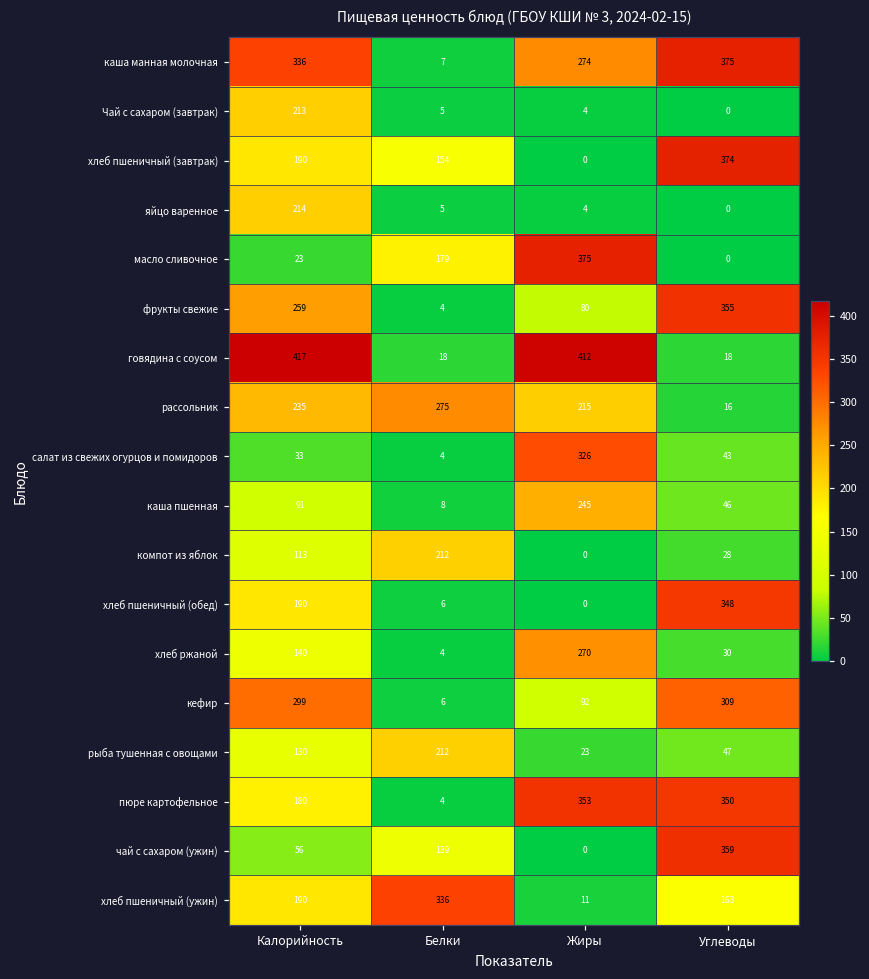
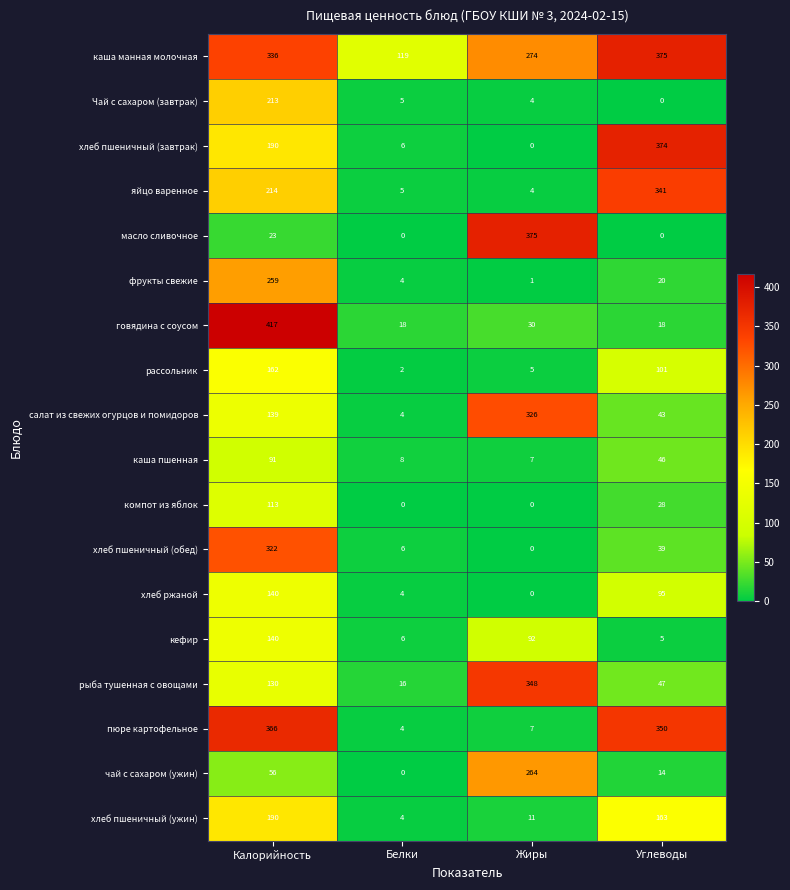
каша манная молочная, Белки: 7 -> 119
хлеб пшеничный (завтрак), Белки: 154 -> 6
яйцо варенное, Углеводы: 0 -> 341
масло сливочное, Белки: 179 -> 0
фрукты свежие, Жиры: 80 -> 1
фрукты свежие, Углеводы: 355 -> 20
говядина с соусом, Жиры: 412 -> 30
рассольник, Калорийность: 235 -> 162
рассольник, Белки: 275 -> 2
рассольник, Жиры: 215 -> 5
рассольник, Углеводы: 16 -> 101
салат из свежих огурцов и помидоров, Калорийность: 33 -> 139
каша пшенная, Жиры: 245 -> 7
компот из яблок, Белки: 212 -> 0
хлеб пшеничный (обед), Калорийность: 190 -> 322
хлеб пшеничный (обед), Углеводы: 348 -> 39
хлеб ржаной, Жиры: 270 -> 0
хлеб ржаной, Углеводы: 30 -> 95
кефир, Калорийность: 299 -> 140
кефир, Углеводы: 309 -> 5
рыба тушенная с овощами, Белки: 212 -> 16
рыба тушенная с овощами, Жиры: 23 -> 348
пюре картофельное, Калорийность: 180 -> 366
пюре картофельное, Жиры: 353 -> 7
чай с сахаром (ужин), Белки: 139 -> 0
чай с сахаром (ужин), Жиры: 0 -> 264
чай с сахаром (ужин), Углеводы: 359 -> 14
хлеб пшеничный (ужин), Белки: 336 -> 4
